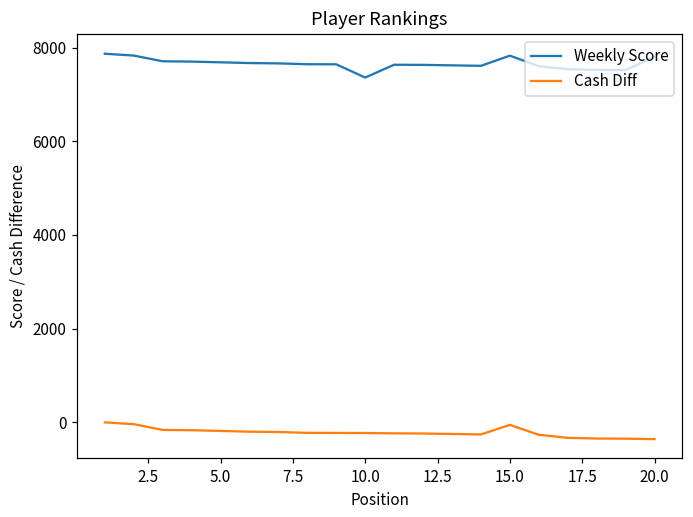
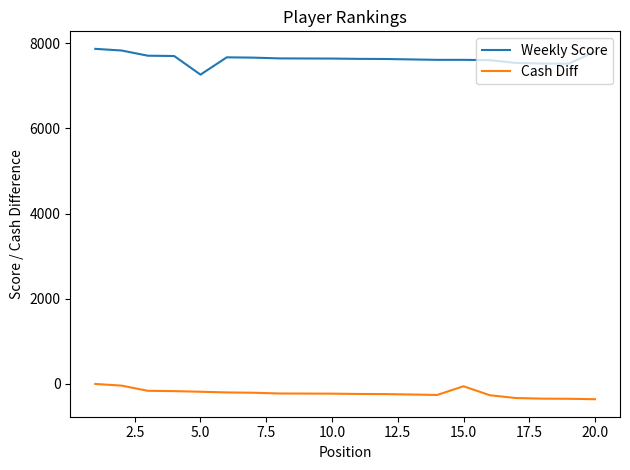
Weekly Score, 5.0: 7700 -> 7300
Weekly Score, 10.0: 7400 -> 7600
Weekly Score, 15.0: 7800 -> 7600
